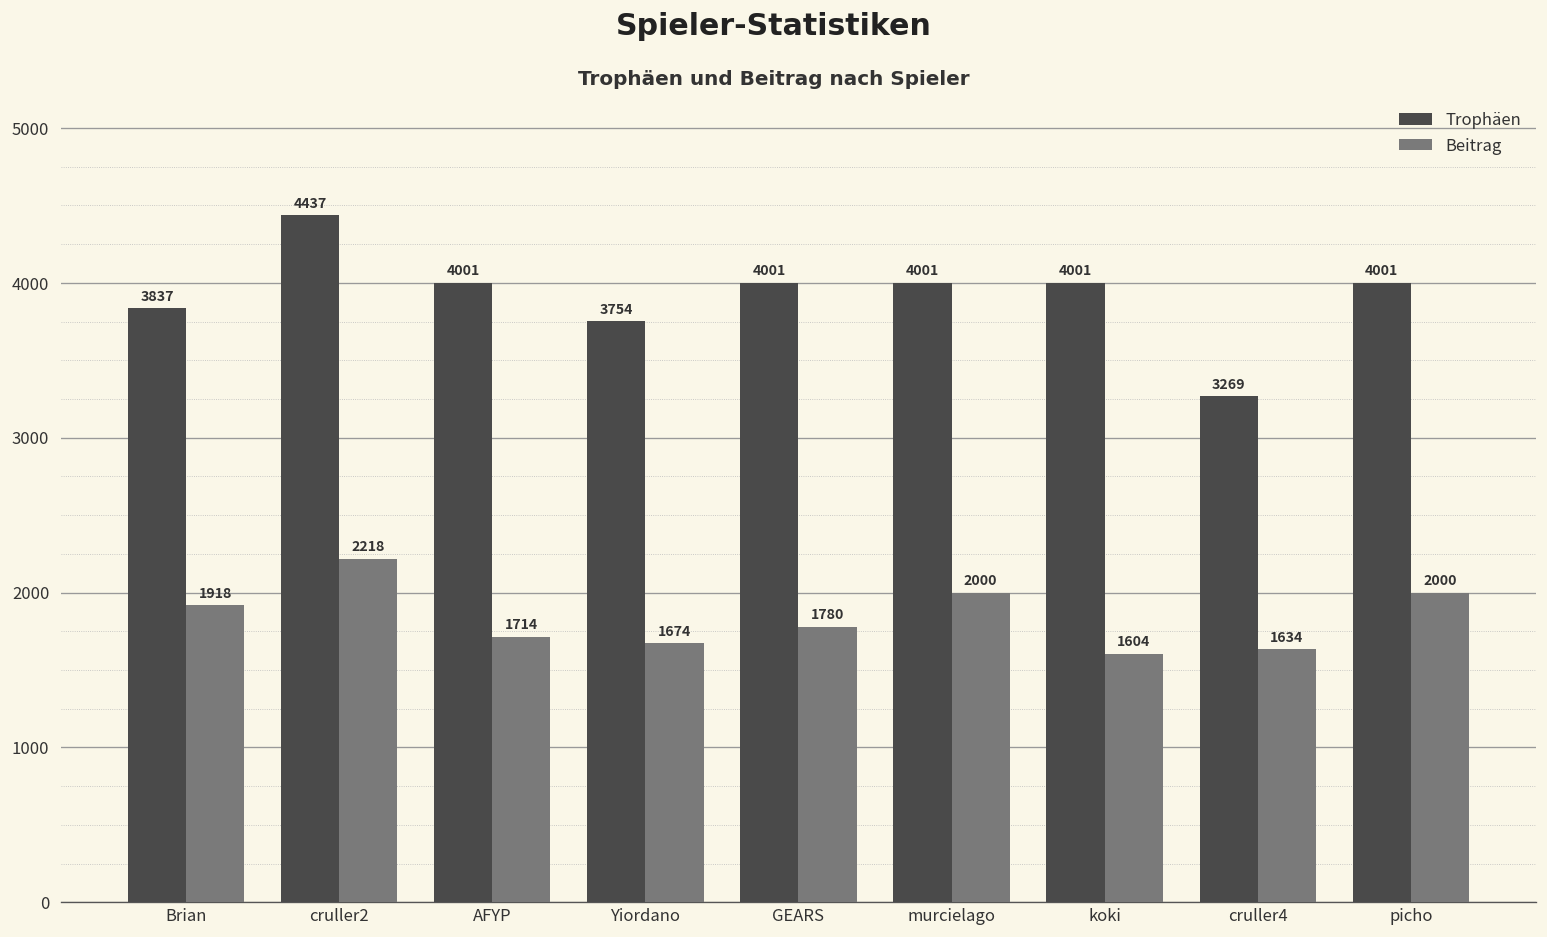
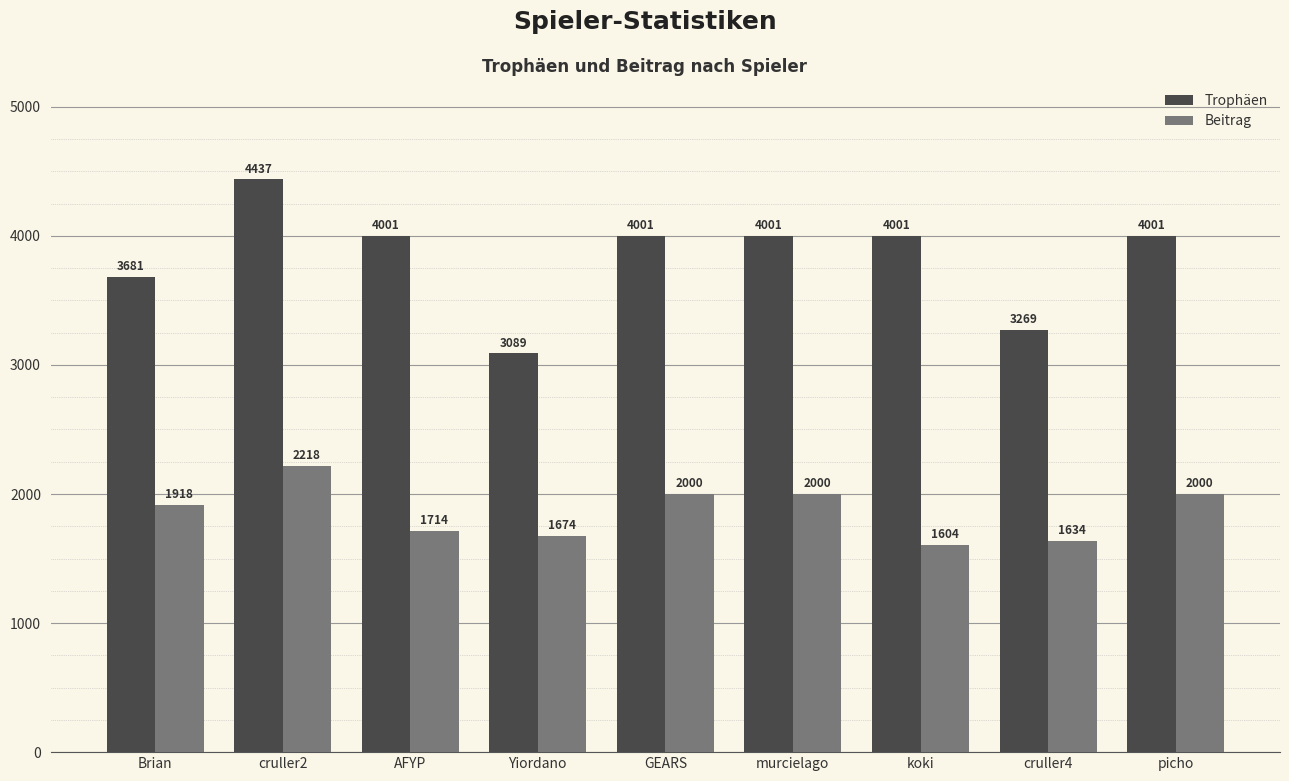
Trophäen, Brian: 3837 -> 3681
Trophäen, Yiordano: 3754 -> 3089
Beitrag, GEARS: 1780 -> 2000
